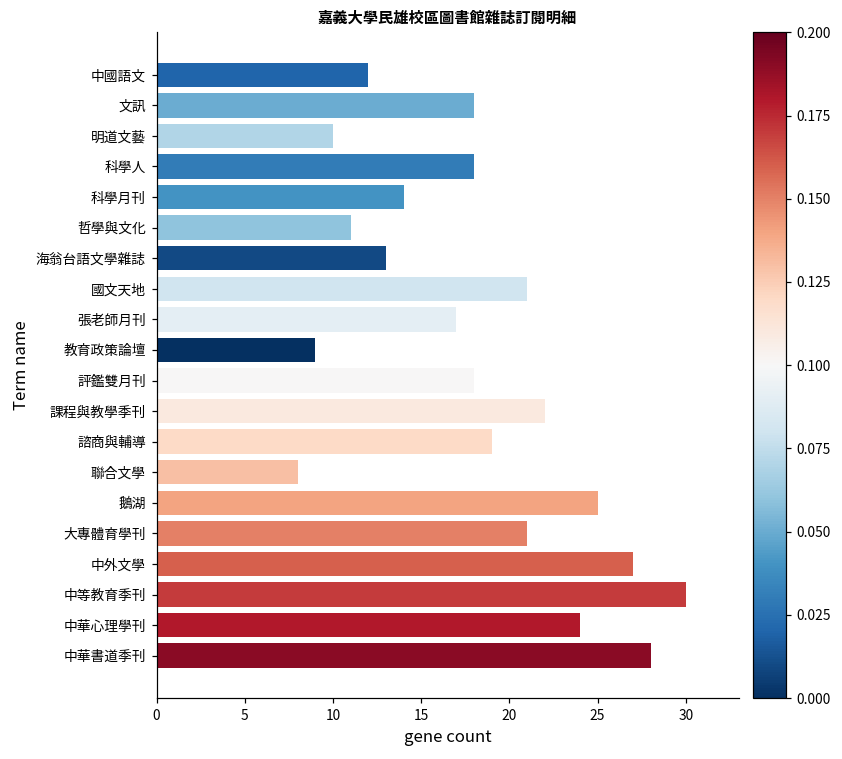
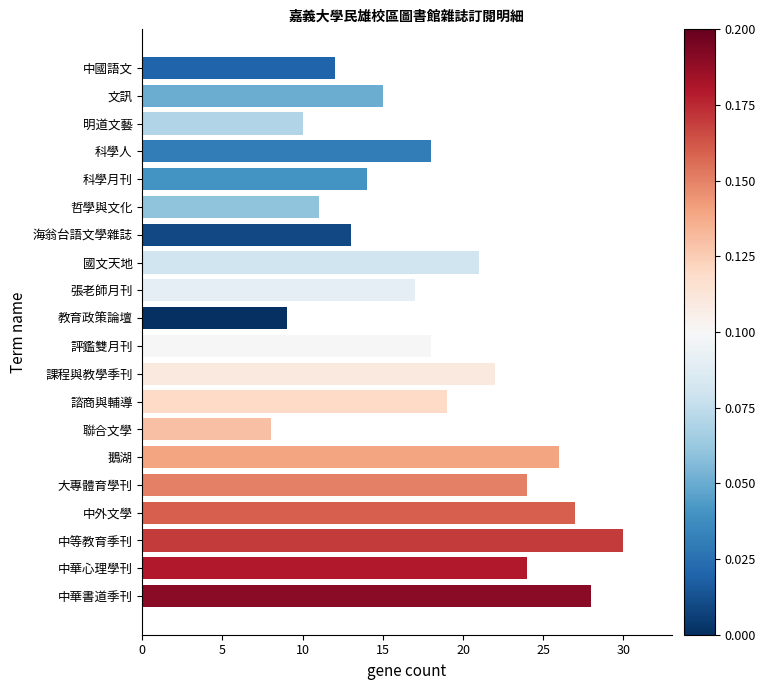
文訊: 18 -> 15
鵝湖: 25 -> 26
大專體育學刊: 21 -> 24
